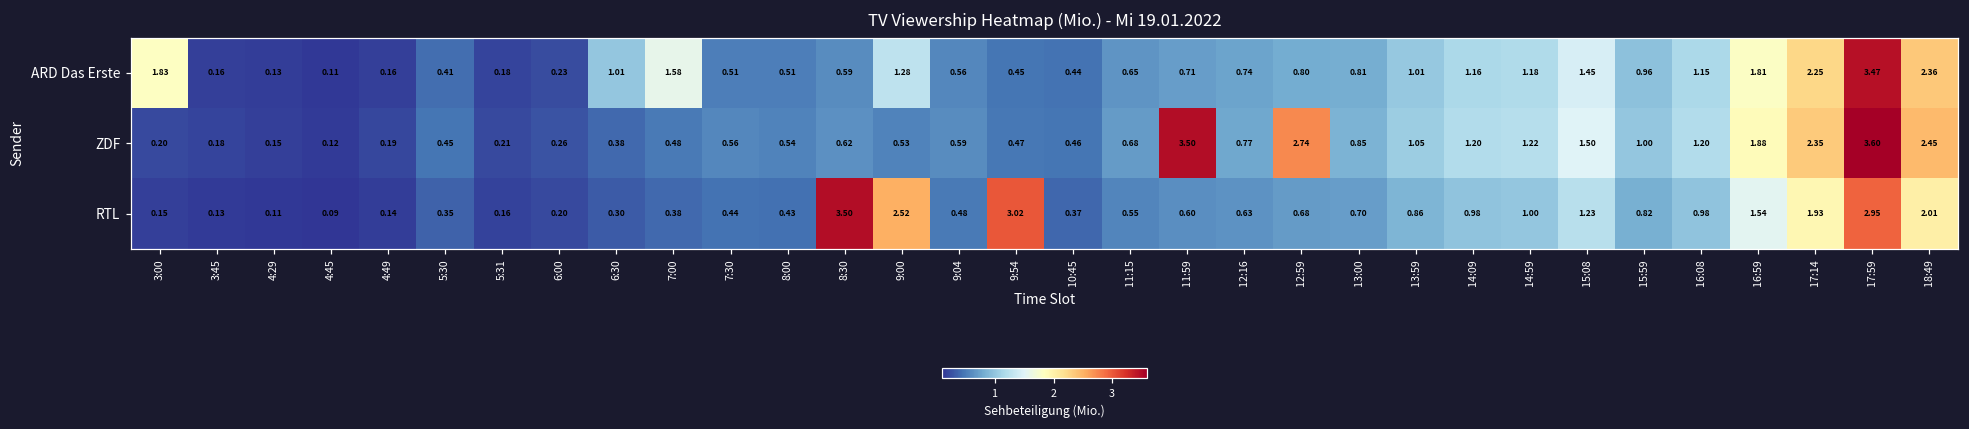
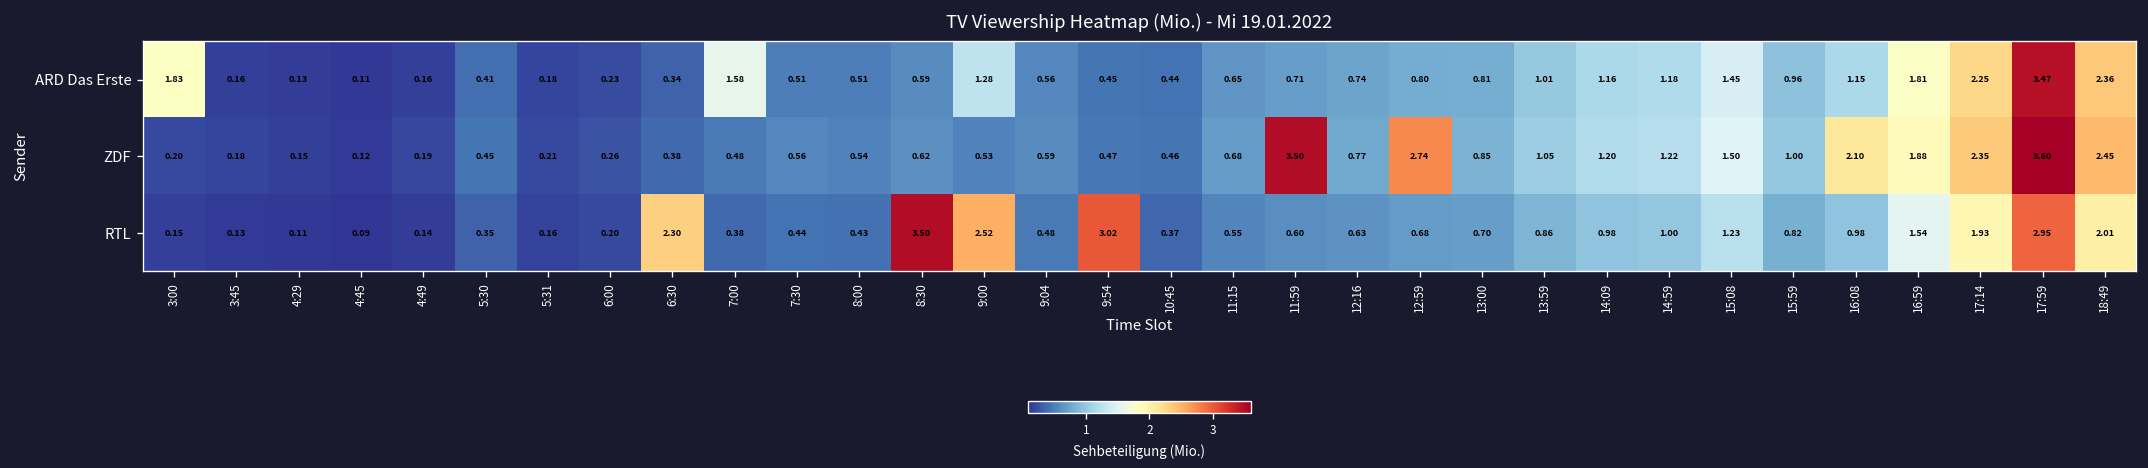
ARD Das Erste, 6:30: 1.01 -> 0.34
ZDF, 16:08: 1.20 -> 2.10
RTL, 6:30: 0.30 -> 2.30
